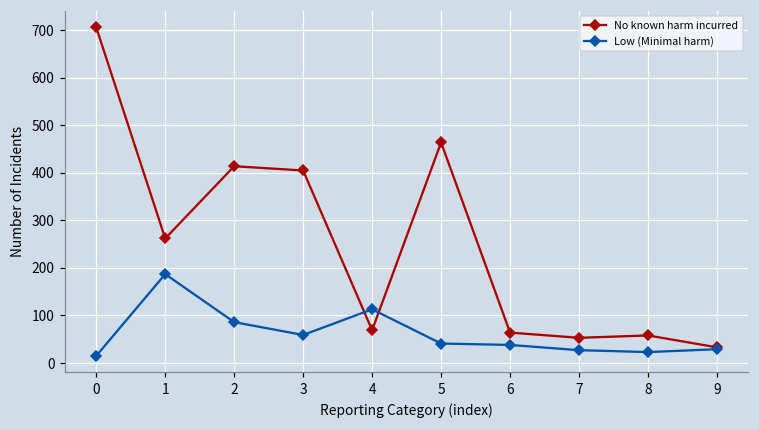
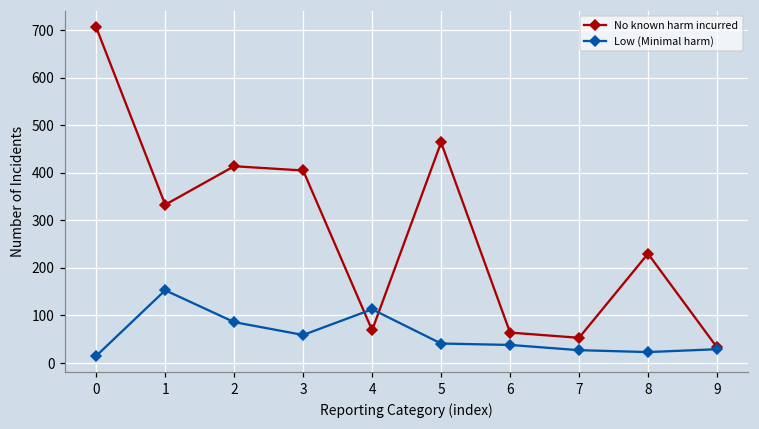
No known harm incurred, 1: 260 -> 330
Low (Minimal harm), 1: 190 -> 150
No known harm incurred, 8: 60 -> 230
